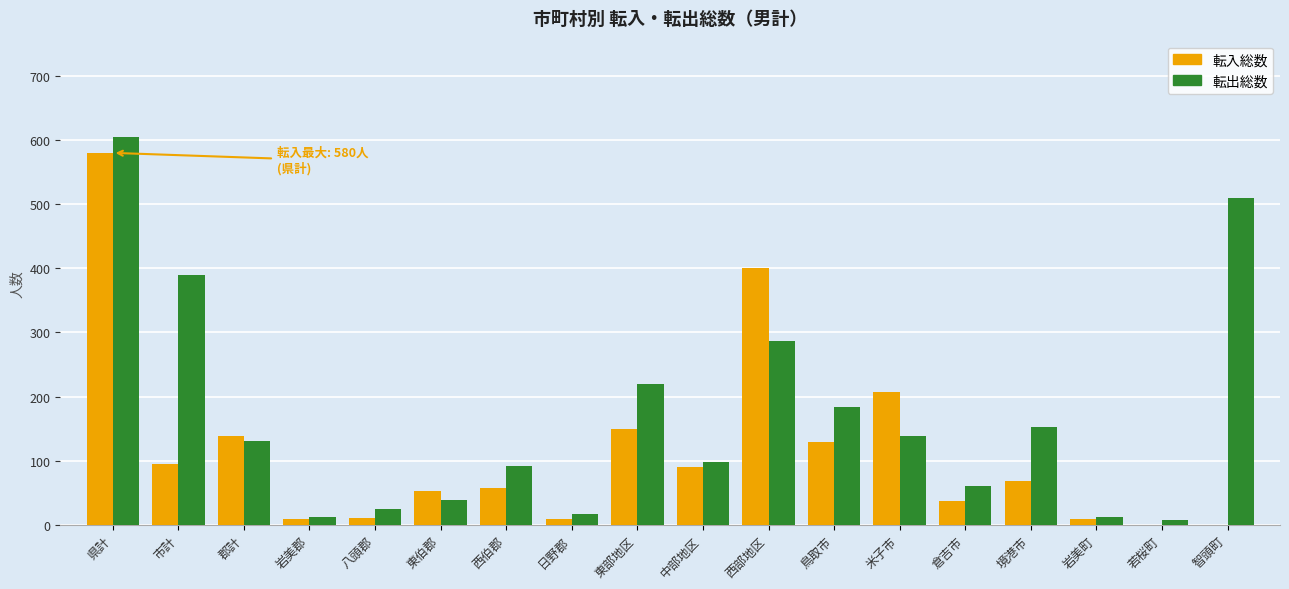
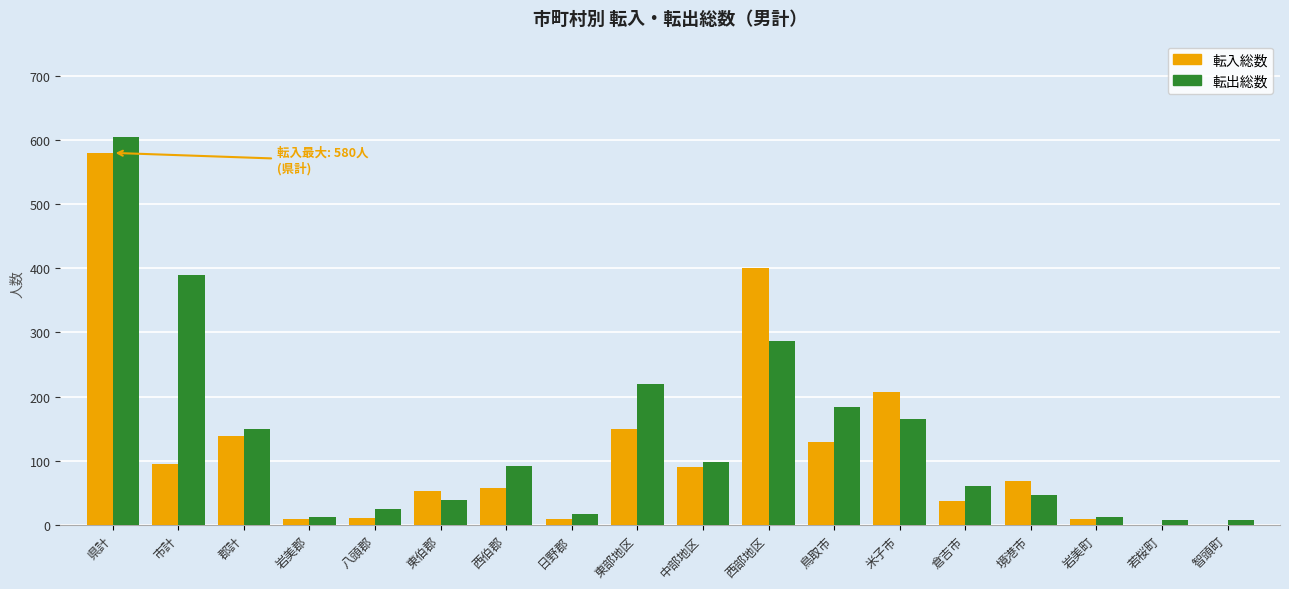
転出総数, 郡計: 130 -> 150
転出総数, 米子市: 140 -> 170
転出総数, 境港市: 150 -> 50
転出総数, 智頭町: 510 -> 10
